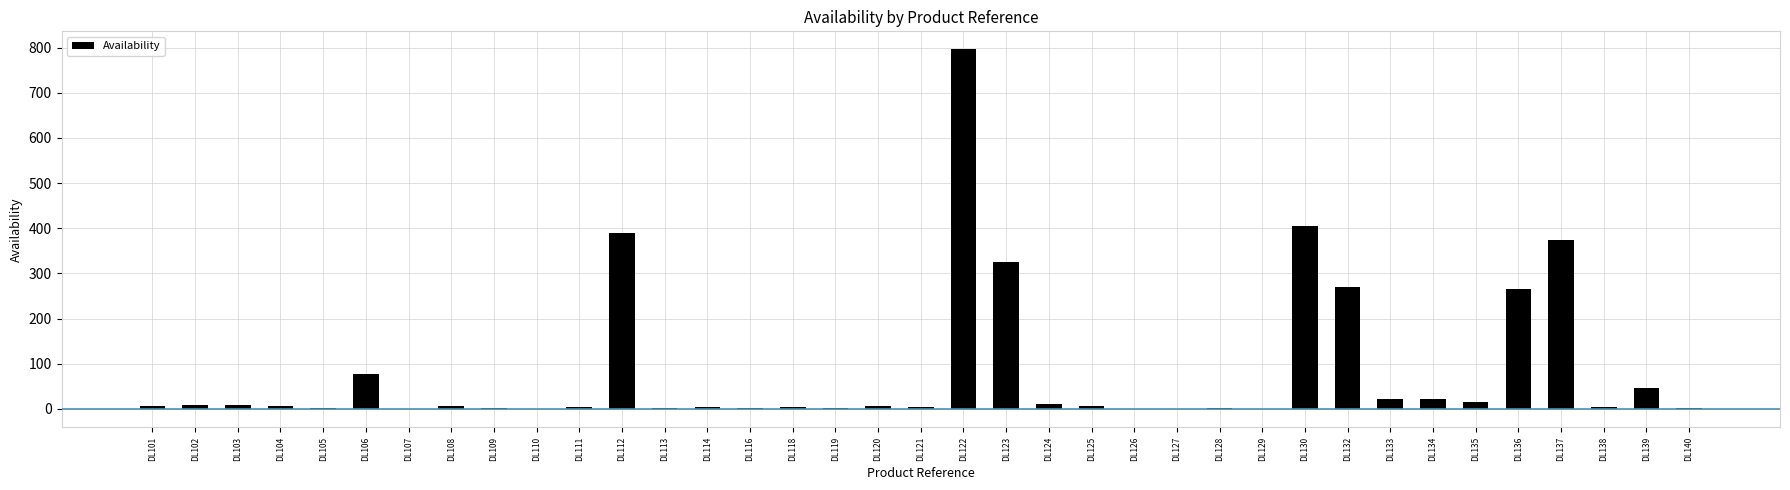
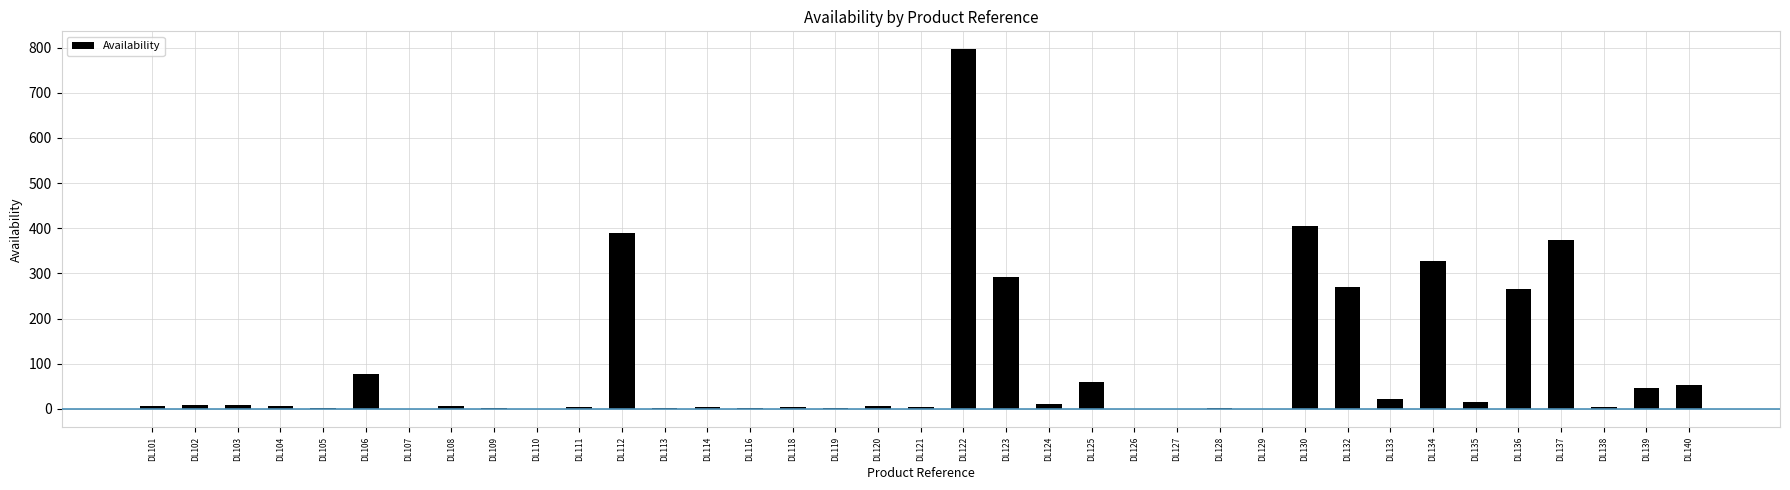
DL123: 330 -> 290
DL125: 10 -> 60
DL134: 20 -> 330
DL140: 0 -> 50
